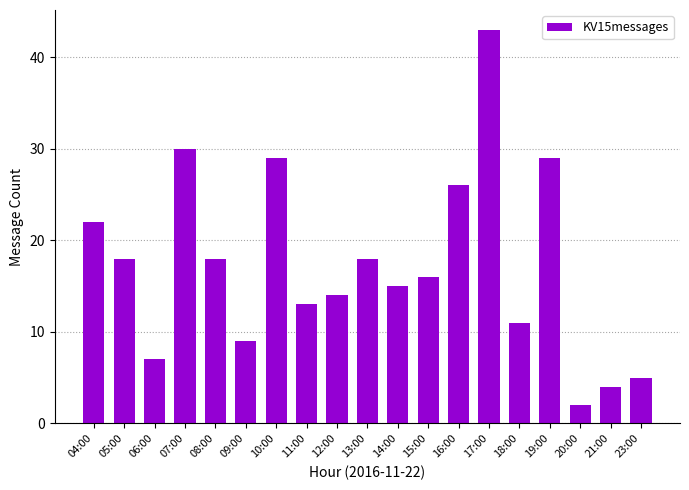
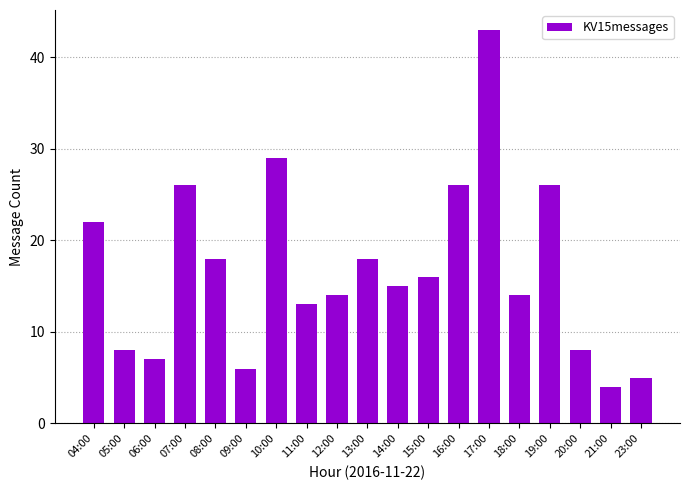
05:00: 18 -> 8
07:00: 30 -> 26
09:00: 9 -> 6
18:00: 11 -> 14
19:00: 29 -> 26
20:00: 2 -> 8
